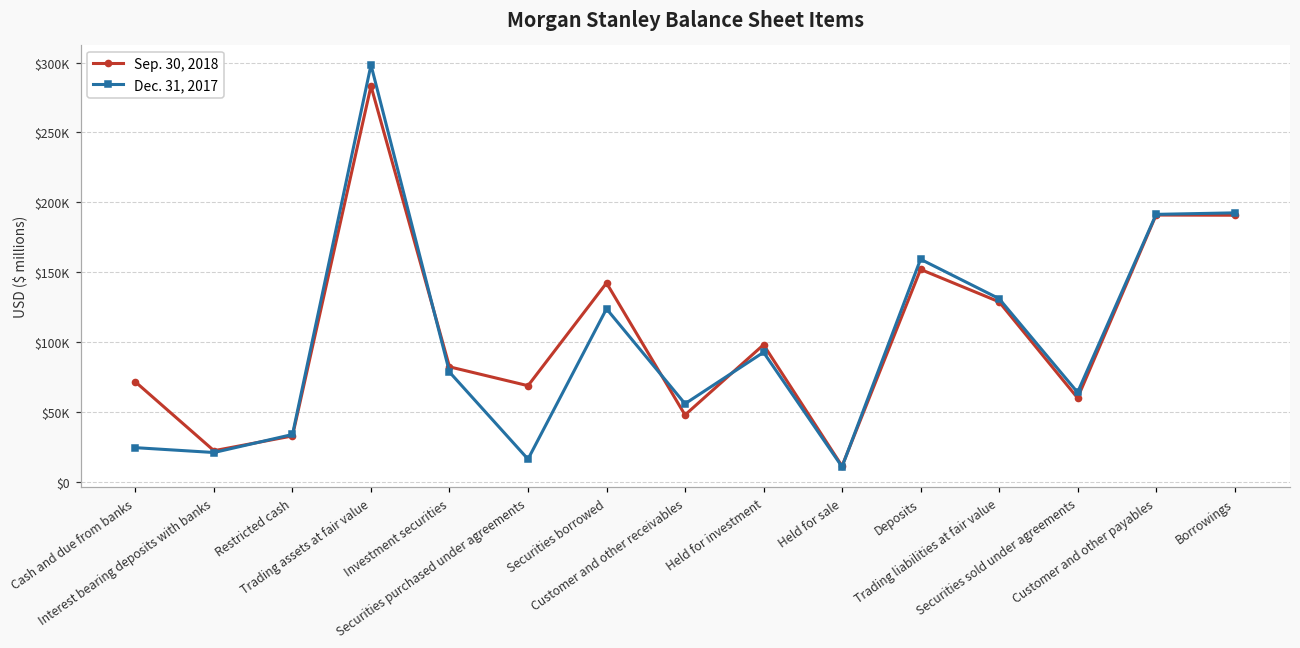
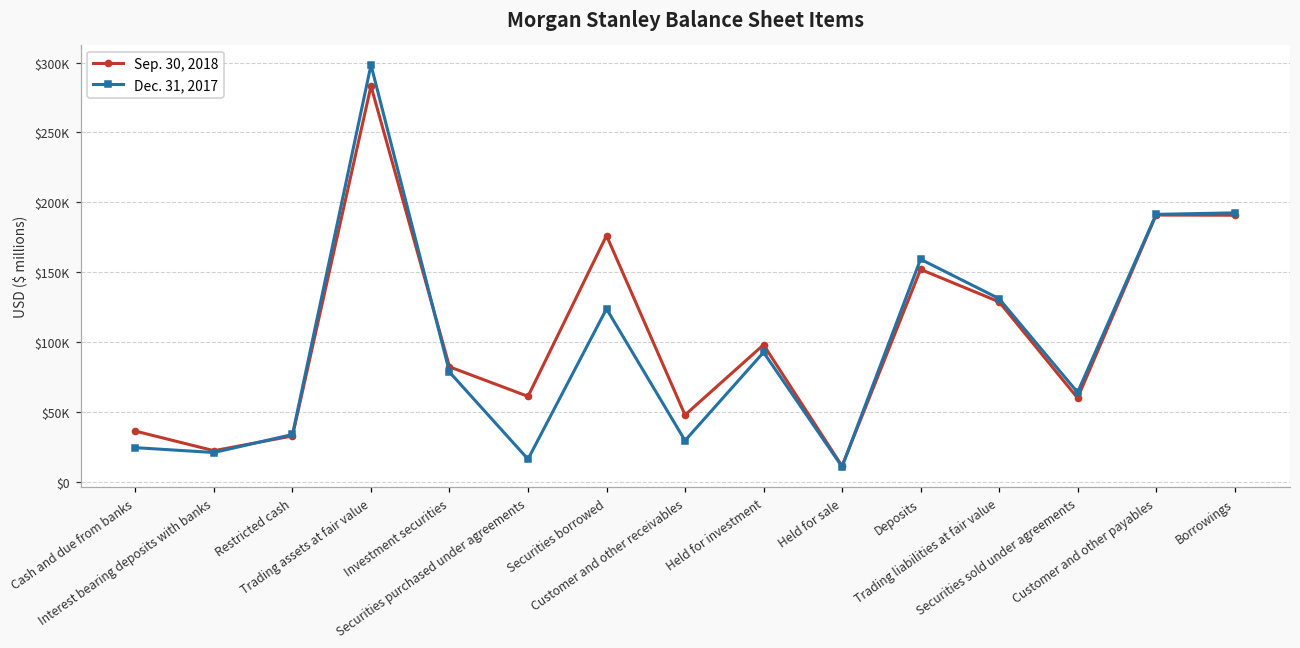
Sep. 30, 2018, Cash and due from banks: $72000 -> $37000
Sep. 30, 2018, Securities purchased under agreements: $69000 -> $61000
Sep. 30, 2018, Securities borrowed: $142000 -> $176000
Dec. 31, 2017, Customer and other receivables: $56000 -> $30000
